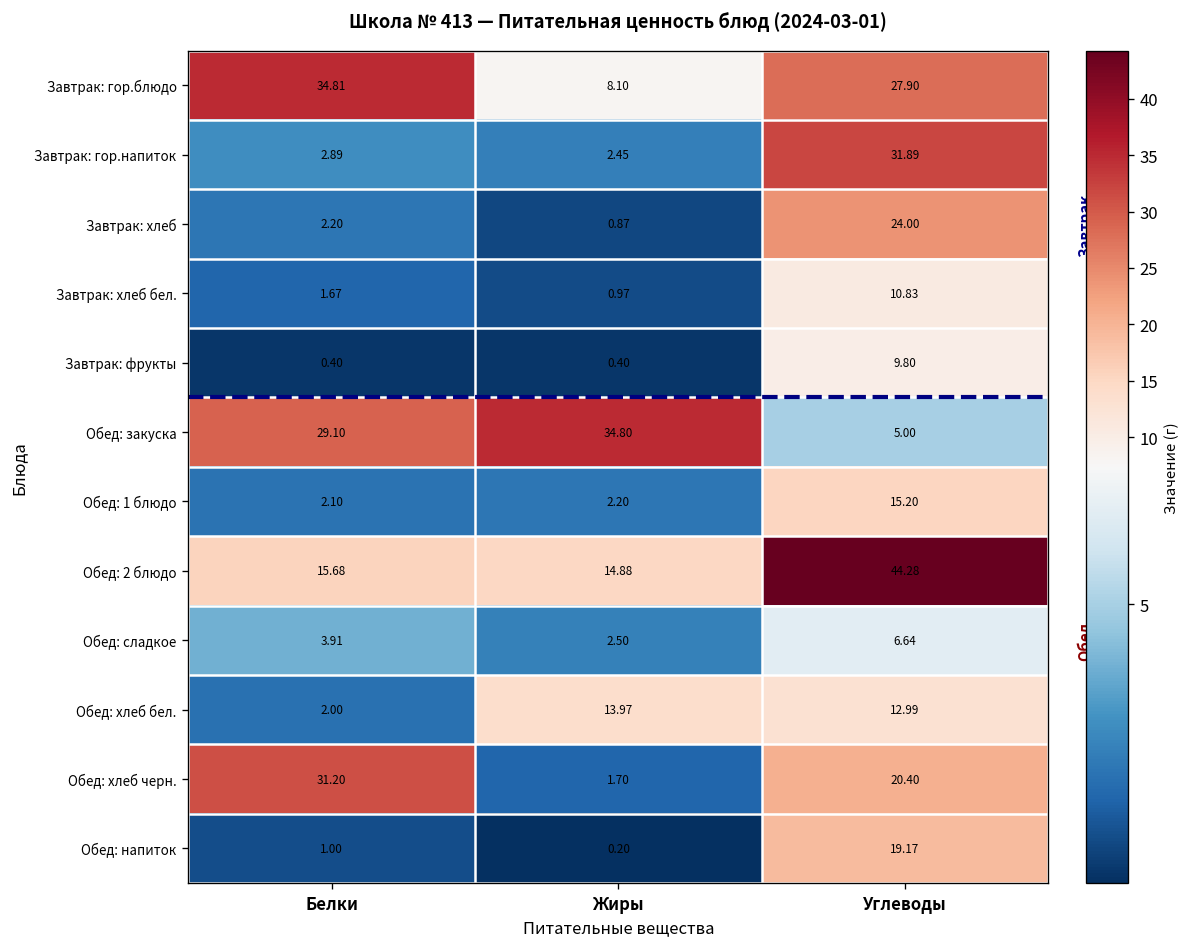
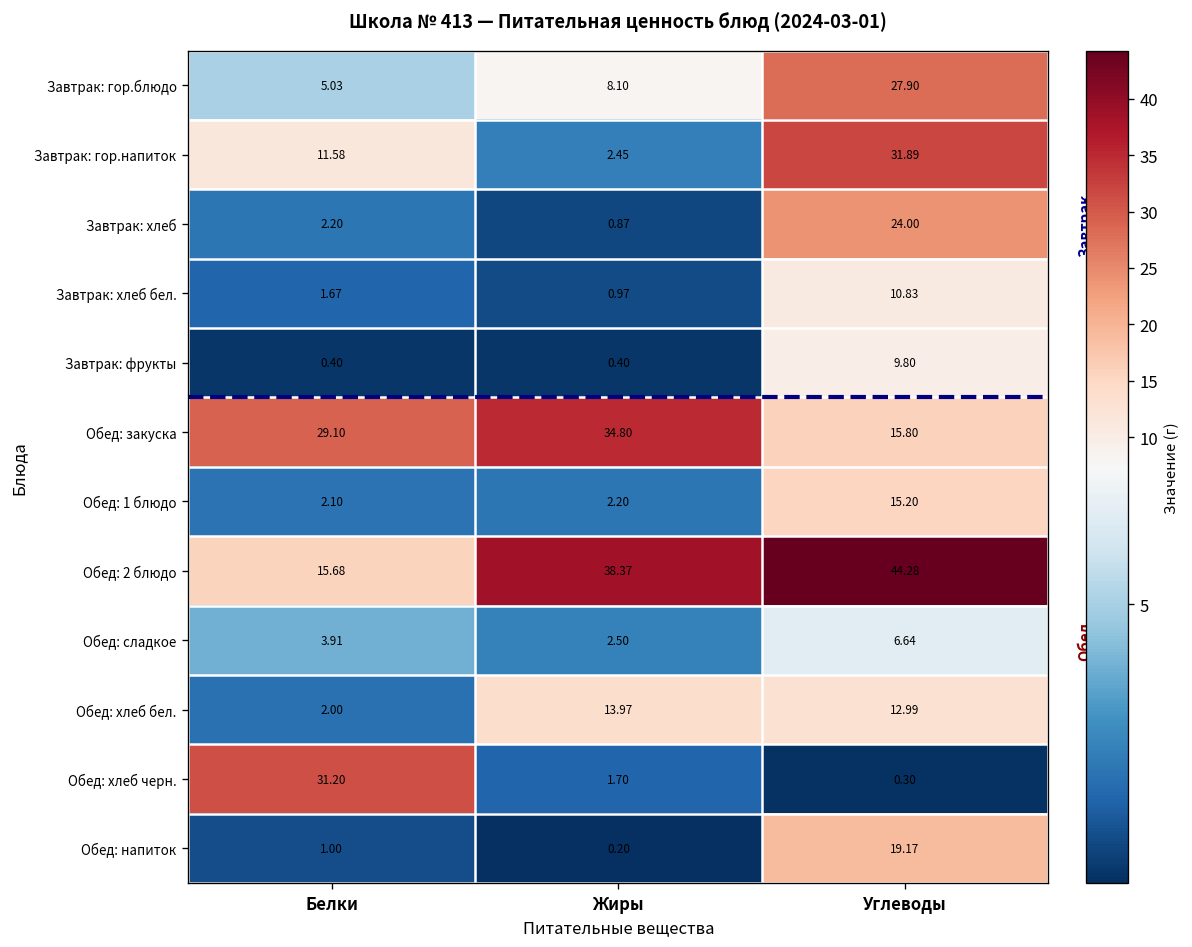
Завтрак: гор.блюдо, Белки: 34.81 -> 5.03
Завтрак: гор.напиток, Белки: 2.89 -> 11.58
Обед: закуска, Углеводы: 5.00 -> 15.80
Обед: 2 блюдо, Жиры: 14.88 -> 38.37
Обед: хлеб черн., Углеводы: 20.40 -> 0.30
